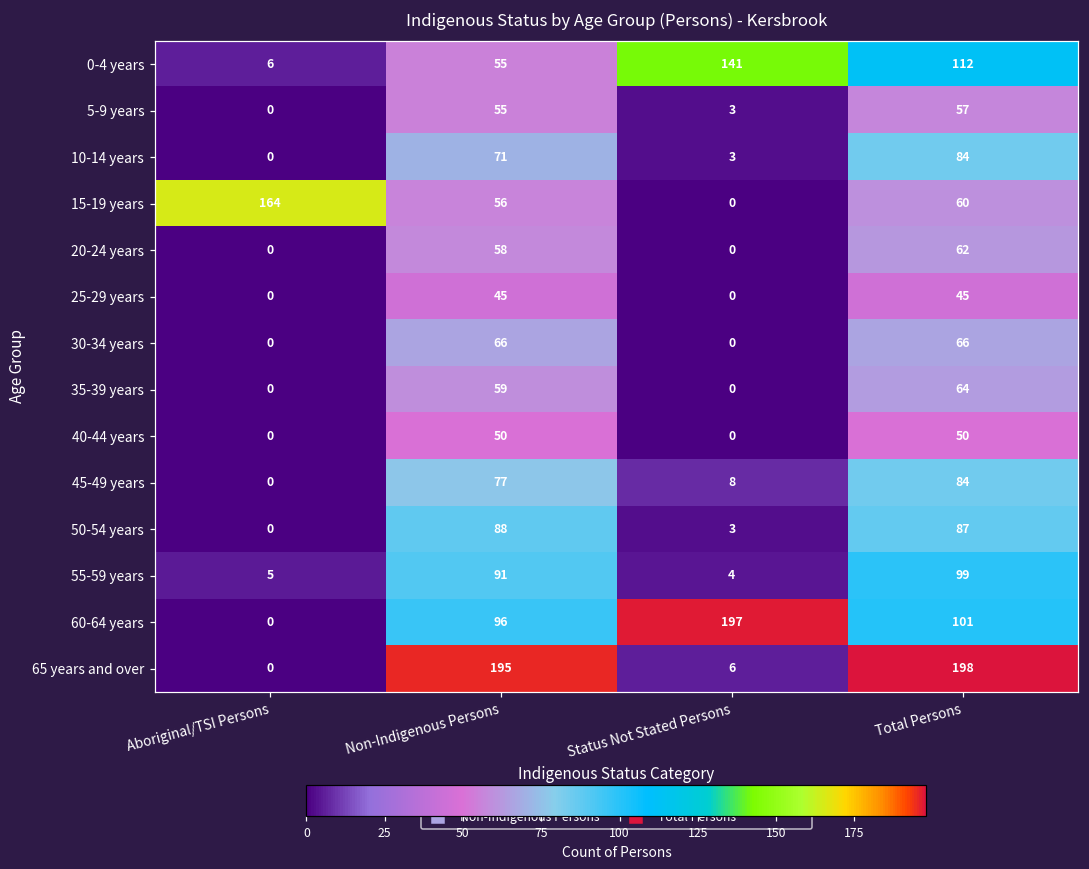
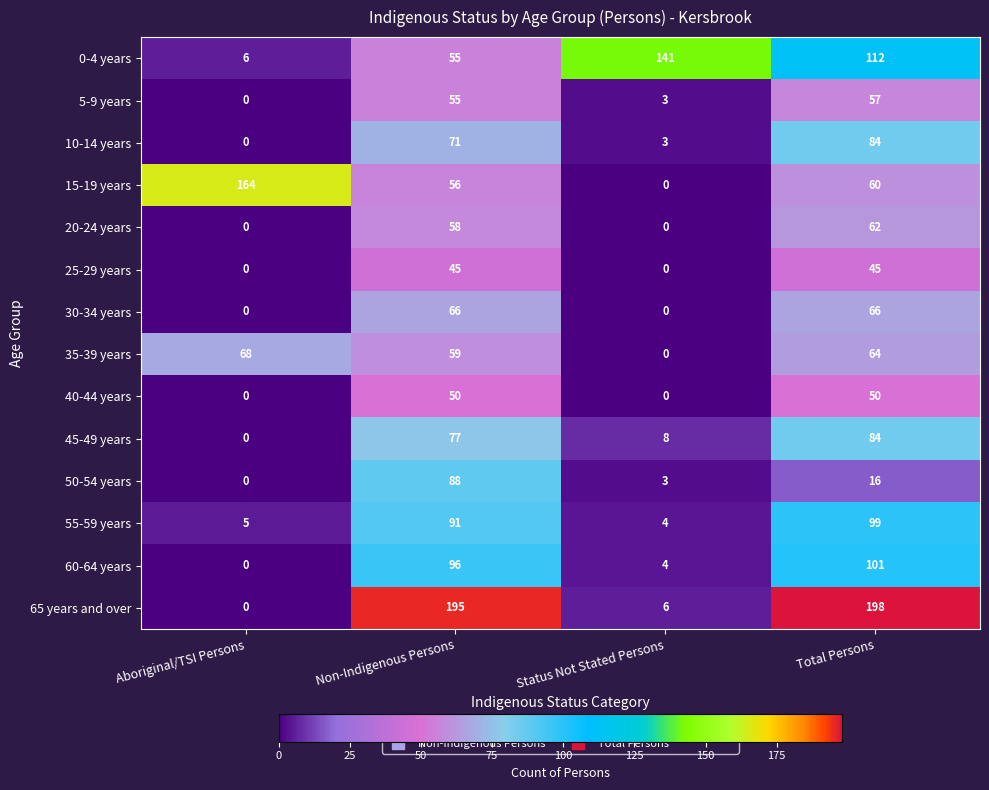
35-39 years, Aboriginal/TSI Persons: 0 -> 68
50-54 years, Total Persons: 87 -> 16
60-64 years, Status Not Stated Persons: 197 -> 4
